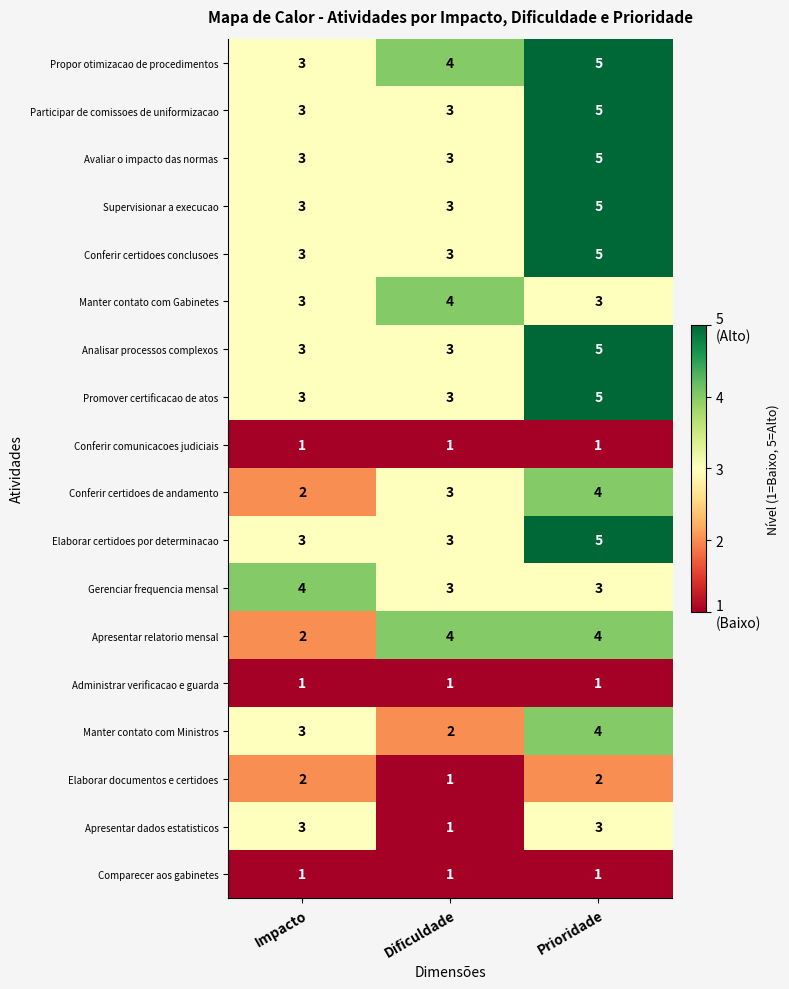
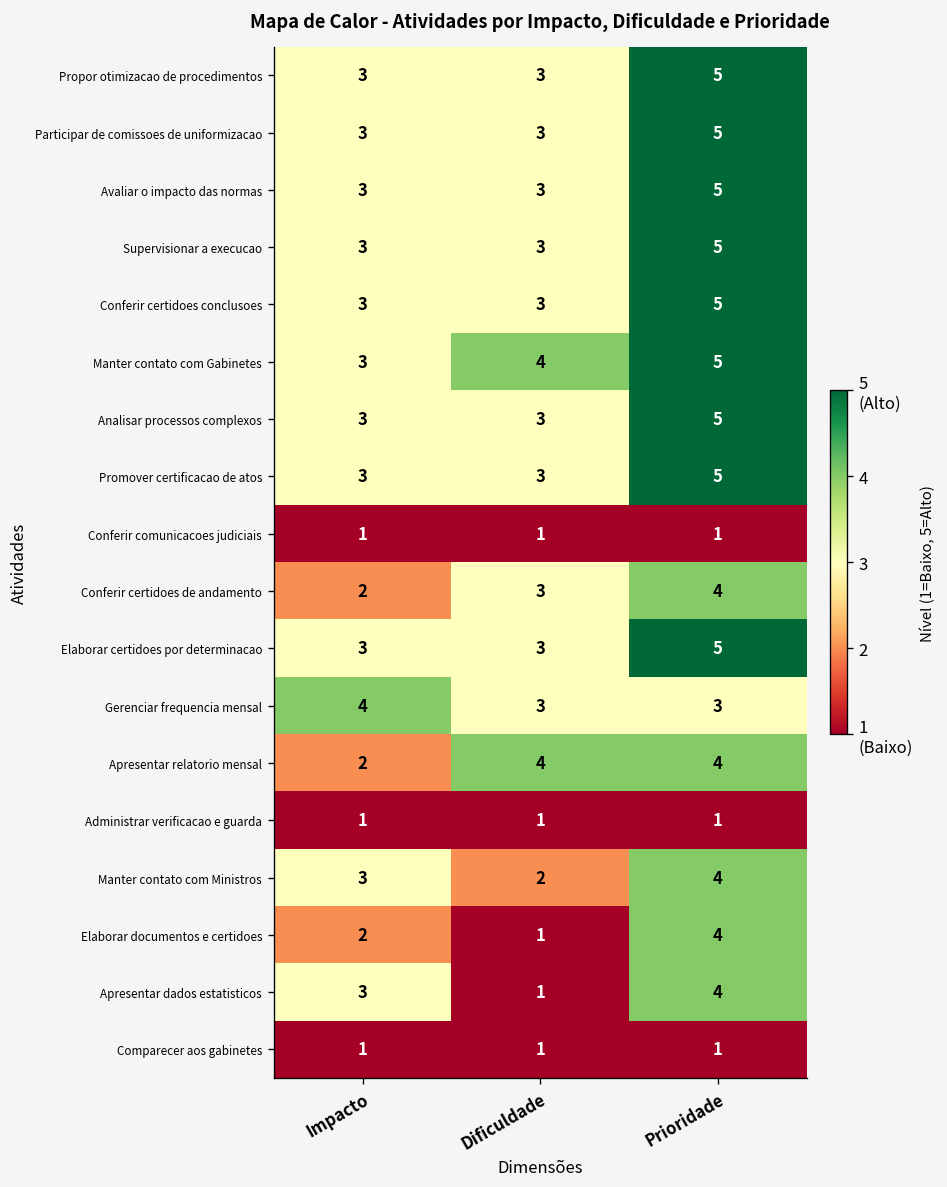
Propor otimizacao de procedimentos, Dificuldade: 4 -> 3
Manter contato com Gabinetes, Prioridade: 3 -> 5
Elaborar documentos e certidoes, Prioridade: 2 -> 4
Apresentar dados estatisticos, Prioridade: 3 -> 4
